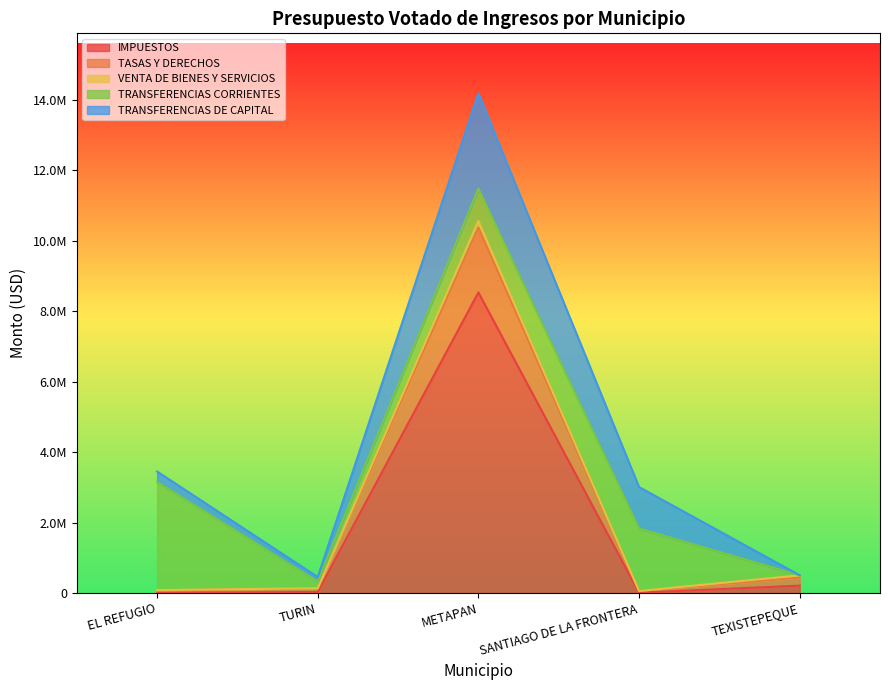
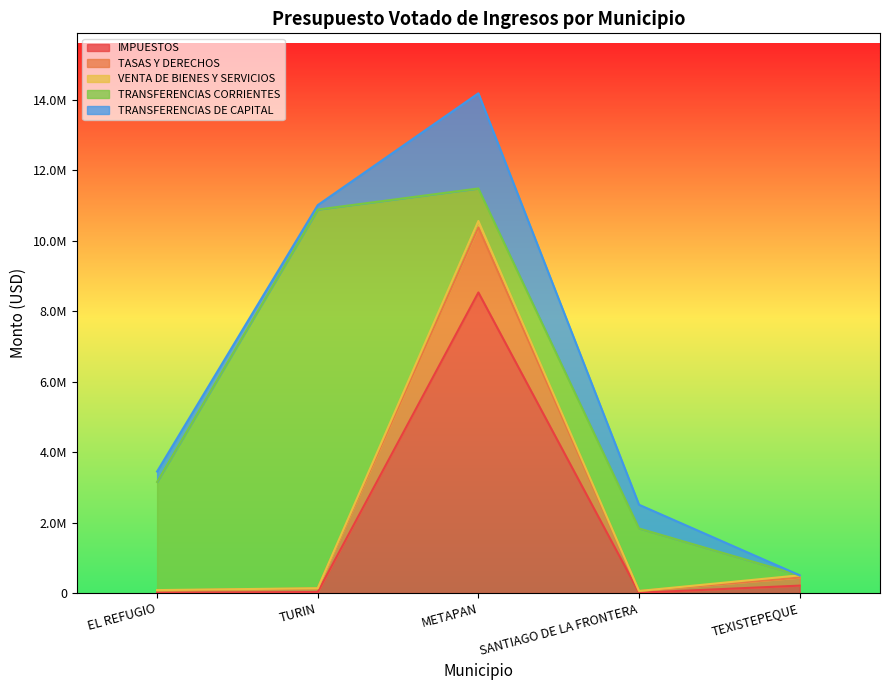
TRANSFERENCIAS CORRIENTES, TURIN: 200000 -> 10700000
TRANSFERENCIAS DE CAPITAL, SANTIAGO DE LA FRONTERA: 1200000 -> 700000
